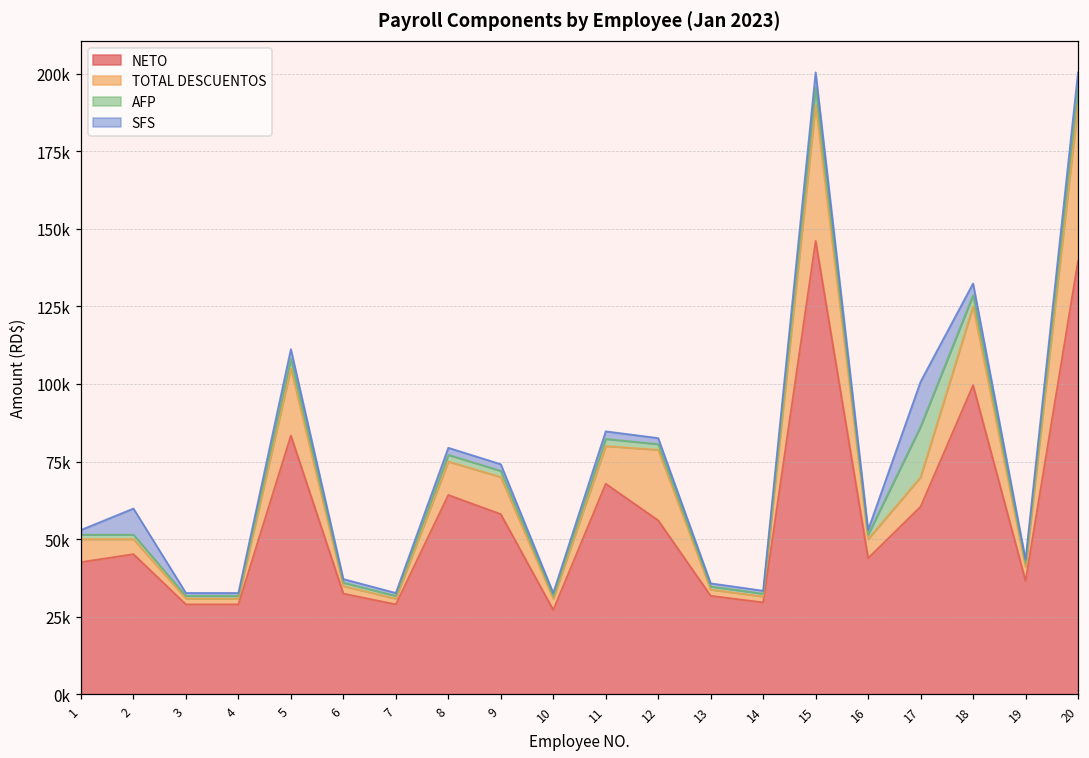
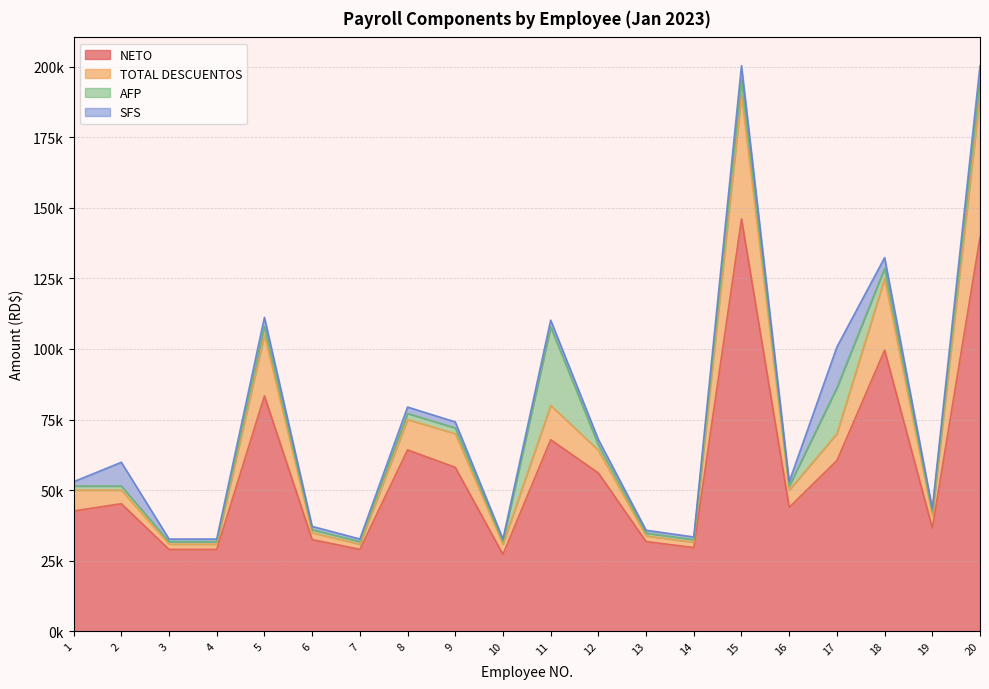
AFP, 11: 2000 -> 28000
TOTAL DESCUENTOS, 12: 23000 -> 8000
